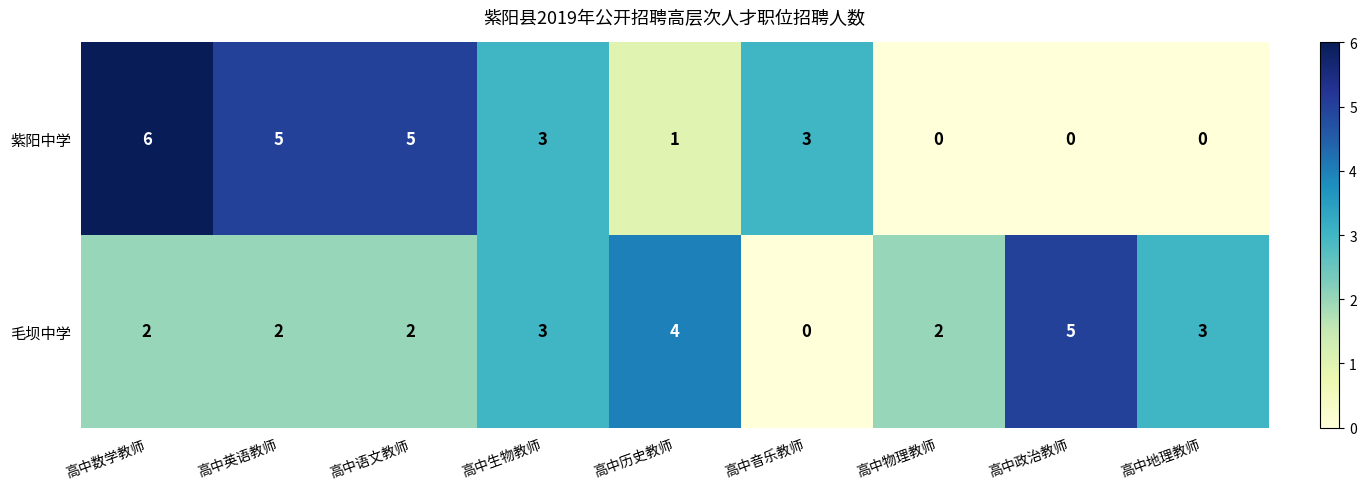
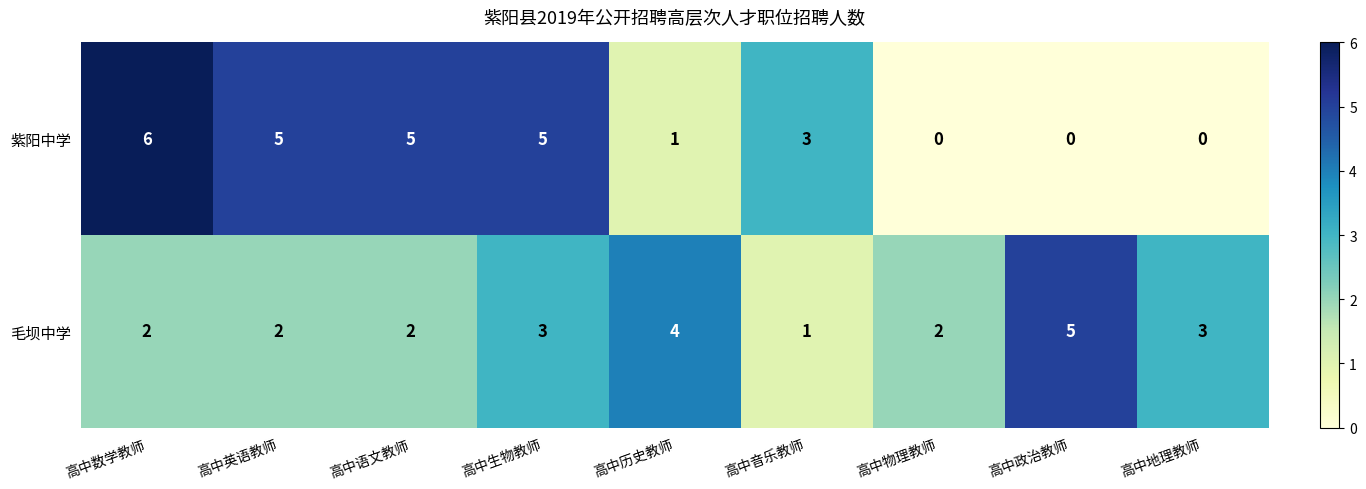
紫阳中学, 高中生物教师: 3 -> 5
毛坝中学, 高中音乐教师: 0 -> 1
